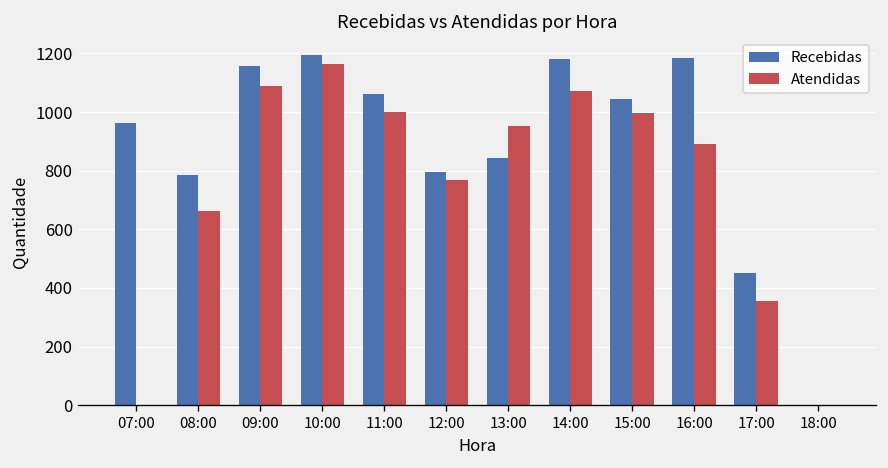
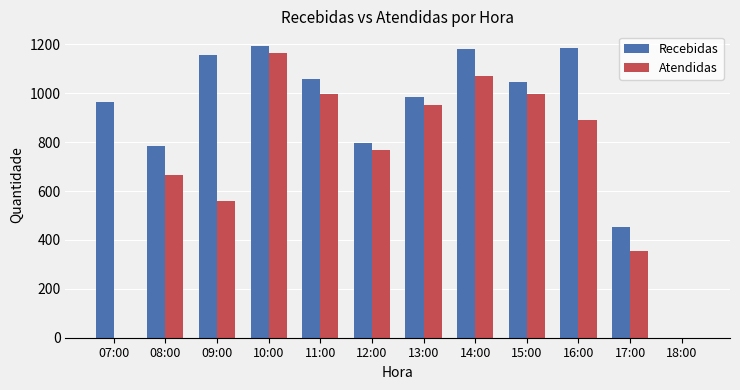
Atendidas, 09:00: 1090 -> 560
Recebidas, 13:00: 840 -> 990
